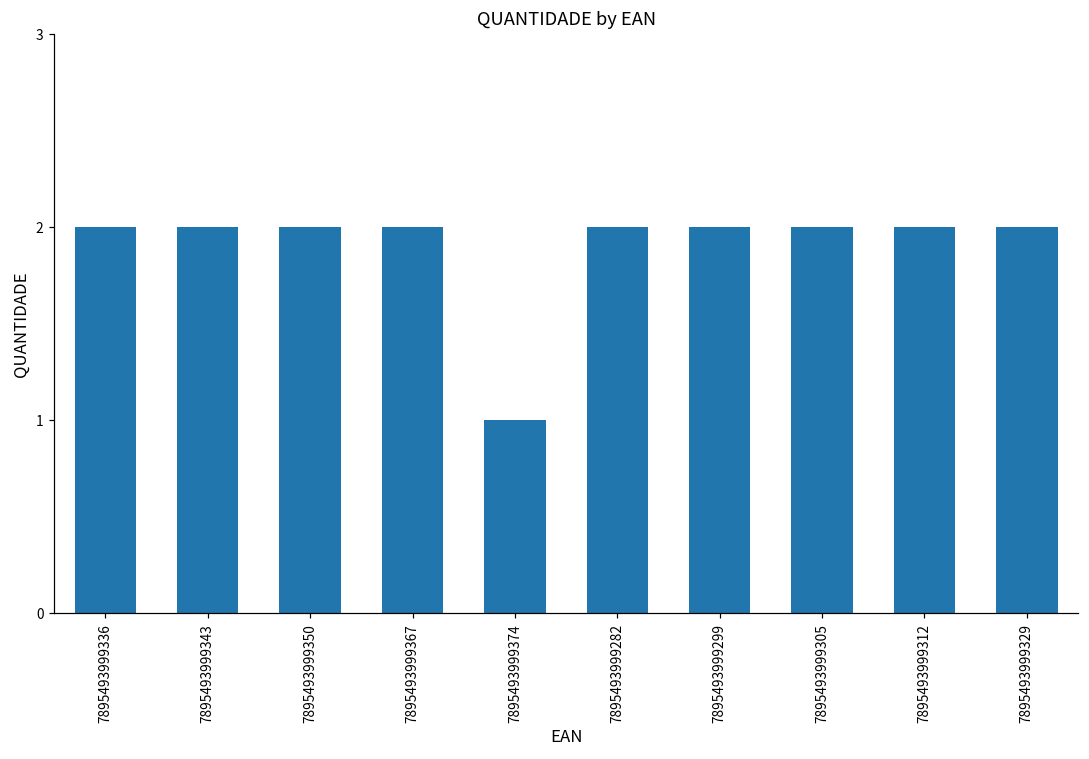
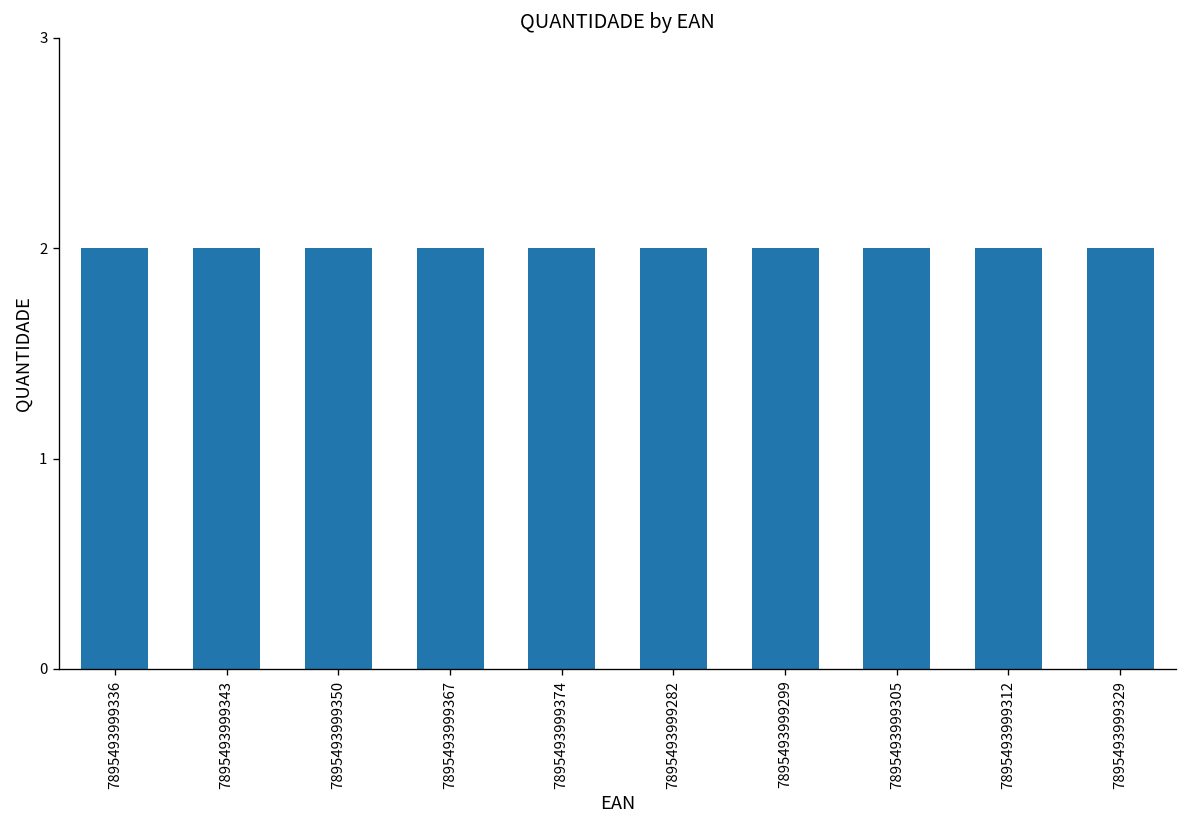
7895493999374: 1 -> 2
